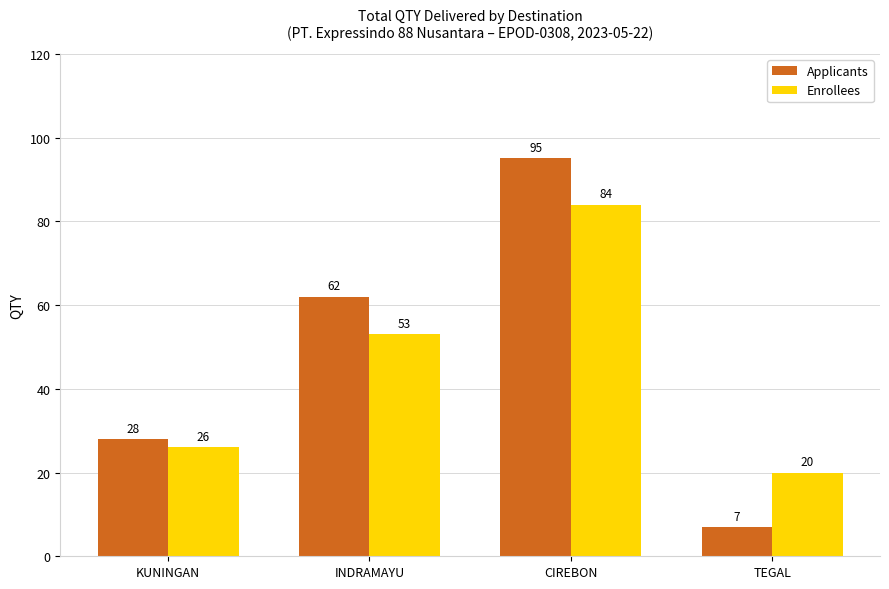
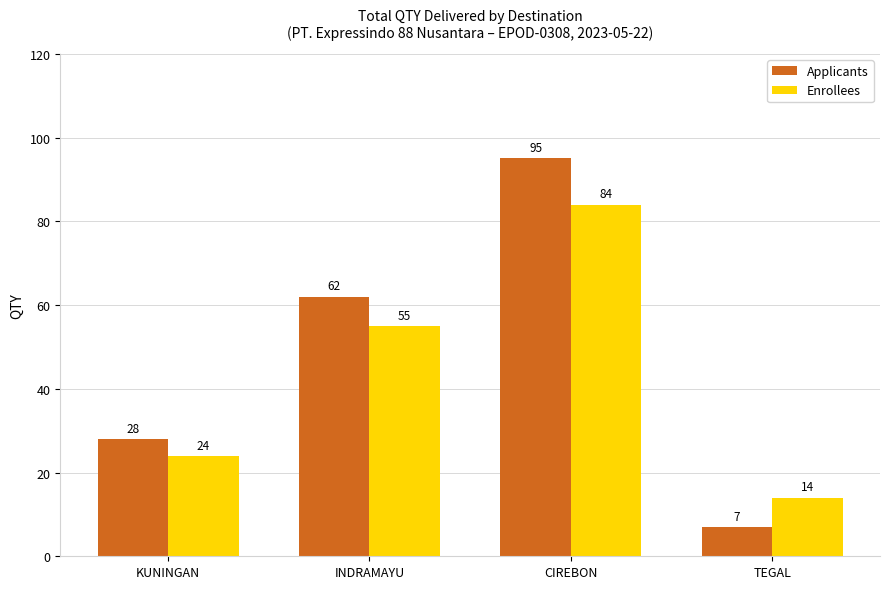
Enrollees, KUNINGAN: 26 -> 24
Enrollees, INDRAMAYU: 53 -> 55
Enrollees, TEGAL: 20 -> 14
